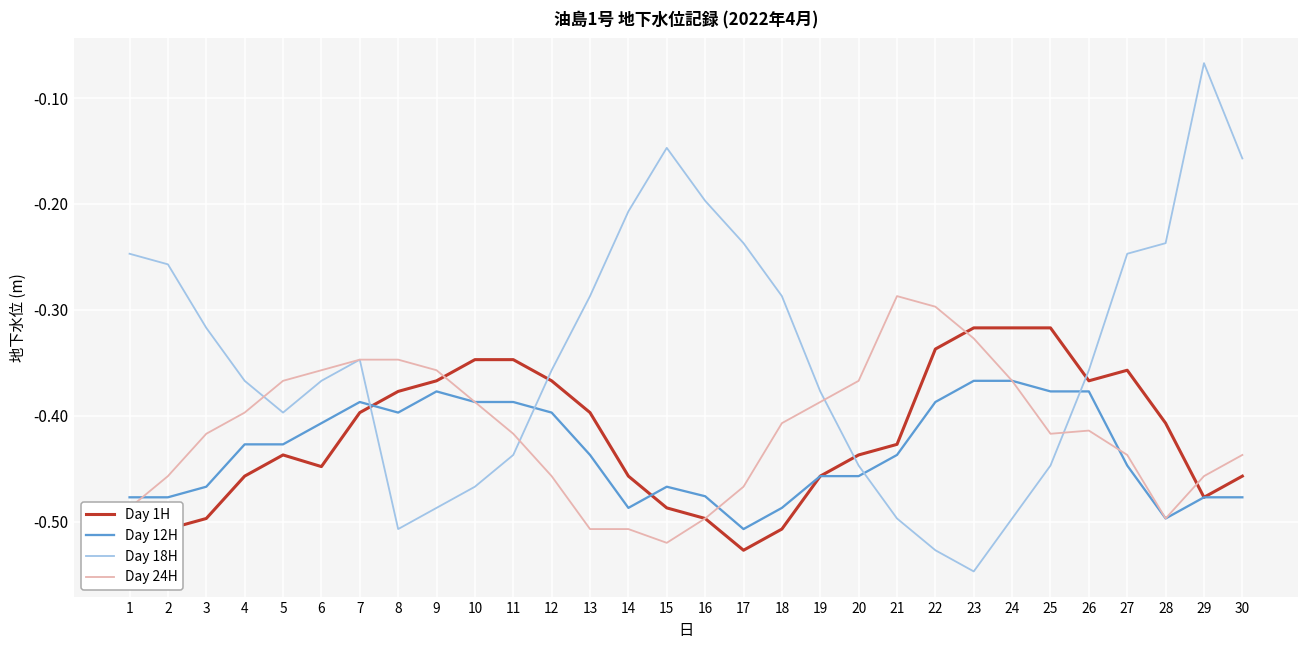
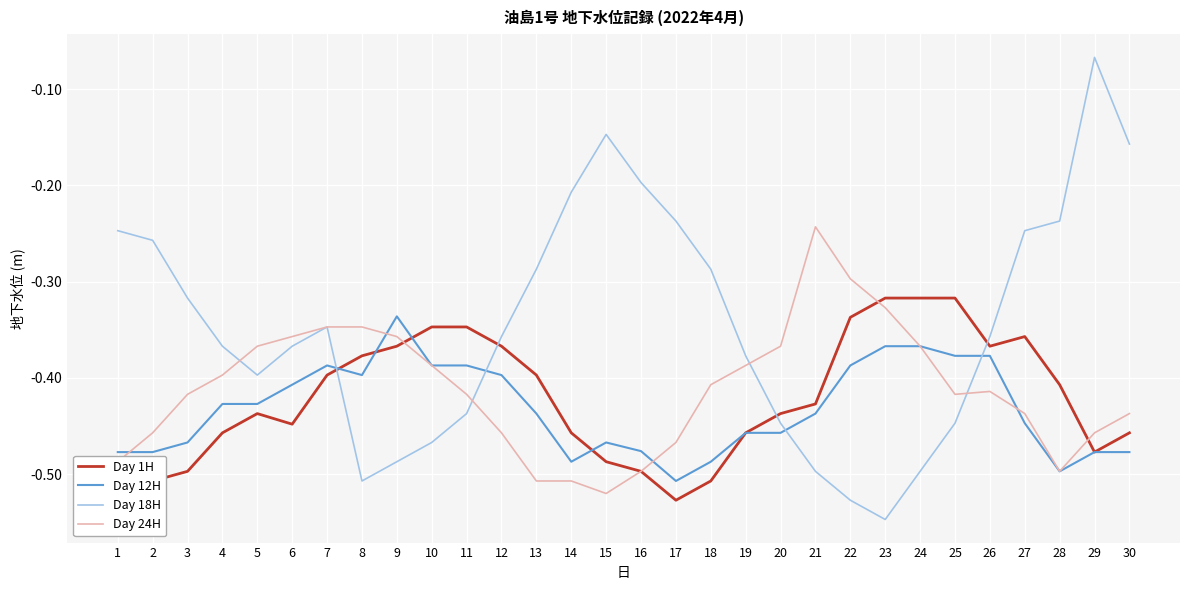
Day 12H, 9: -0.38 -> -0.34
Day 24H, 21: -0.29 -> -0.24
